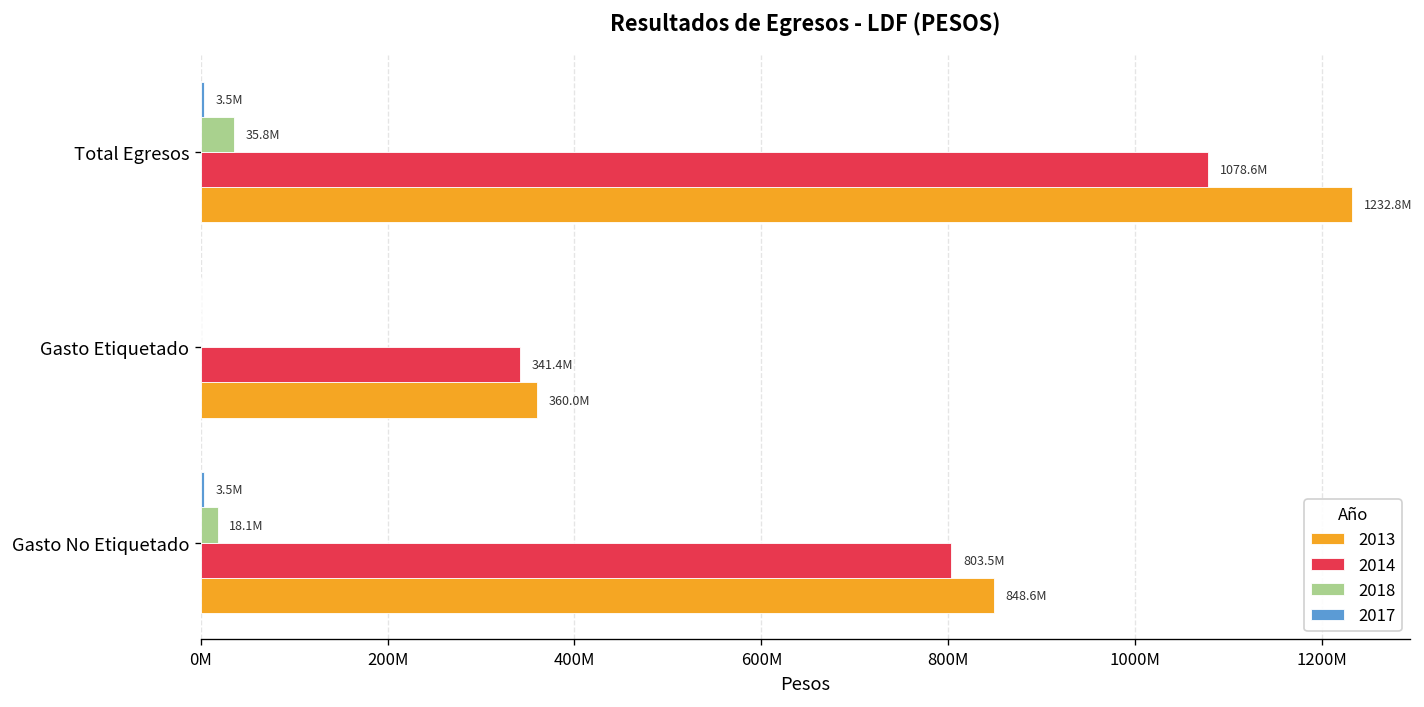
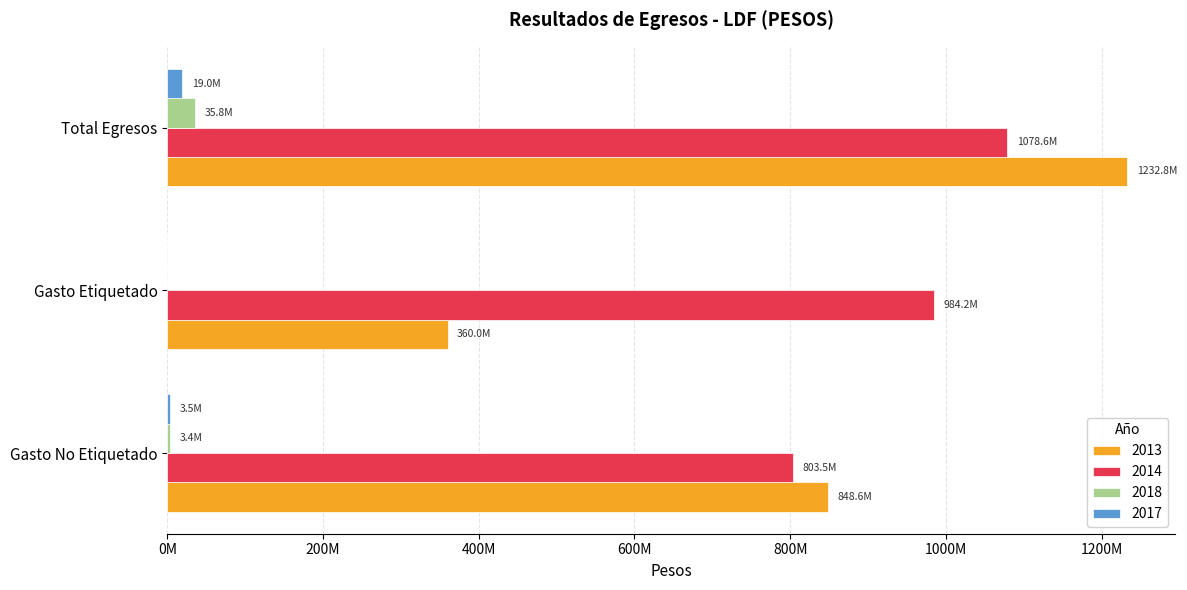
2017, Total Egresos: 3.5M -> 19.0M
2014, Gasto Etiquetado: 341.4M -> 984.2M
2018, Gasto No Etiquetado: 18.1M -> 3.4M
